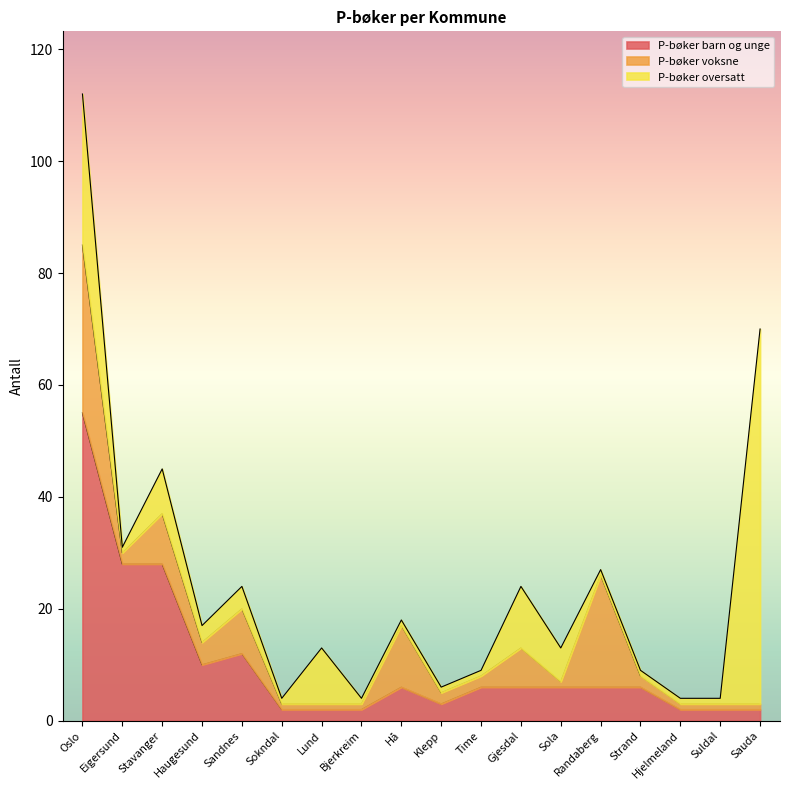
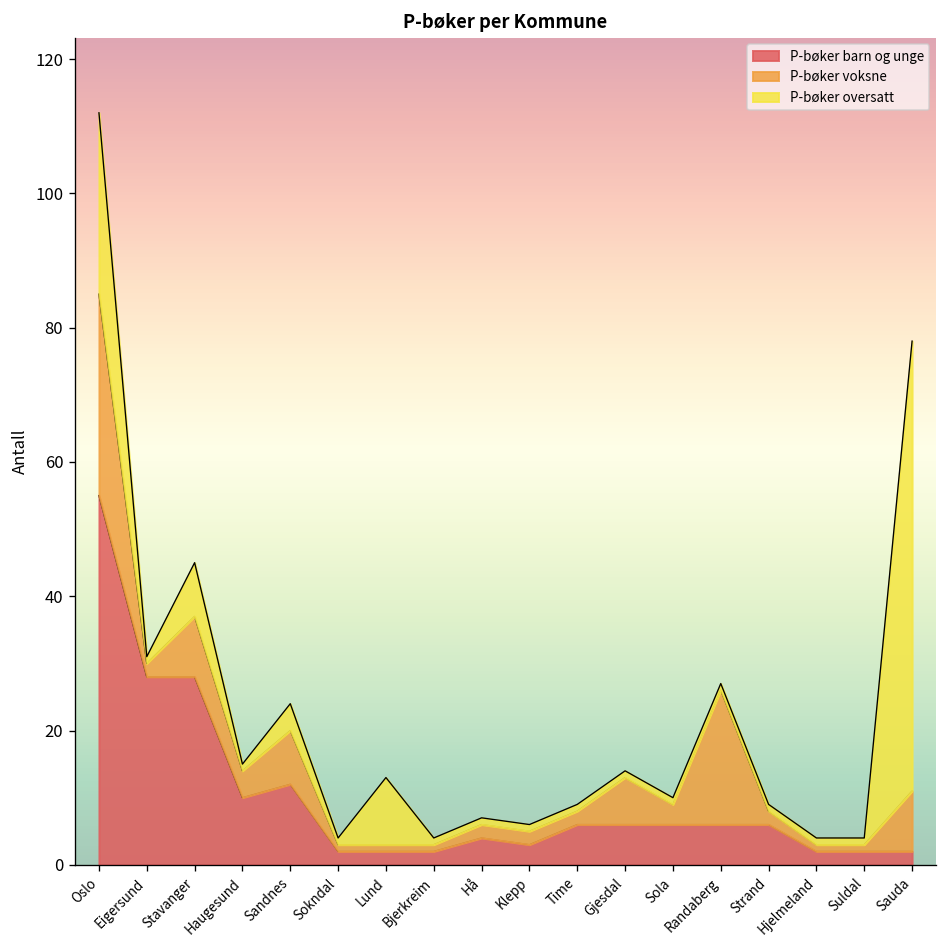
P-bøker oversatt, Haugesund: 3 -> 1
P-bøker barn og unge, Hå: 6 -> 4
P-bøker voksne, Hå: 11 -> 2
P-bøker oversatt, Gjesdal: 11 -> 1
P-bøker voksne, Sola: 1 -> 3
P-bøker oversatt, Sola: 6 -> 1
P-bøker voksne, Sauda: 1 -> 9
